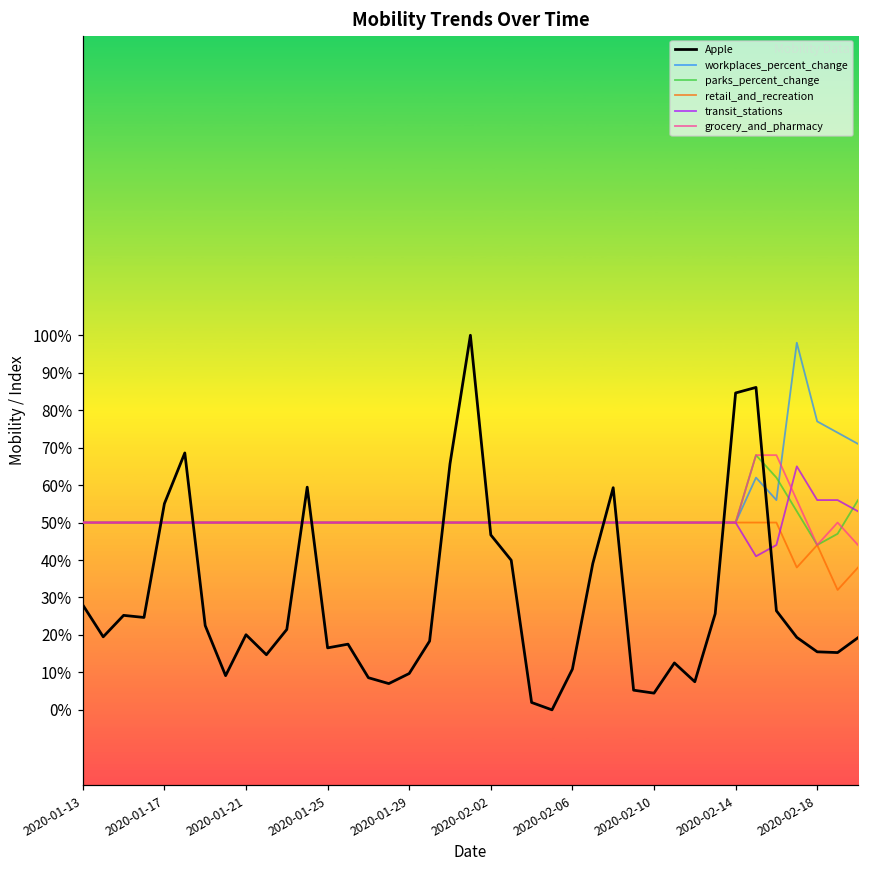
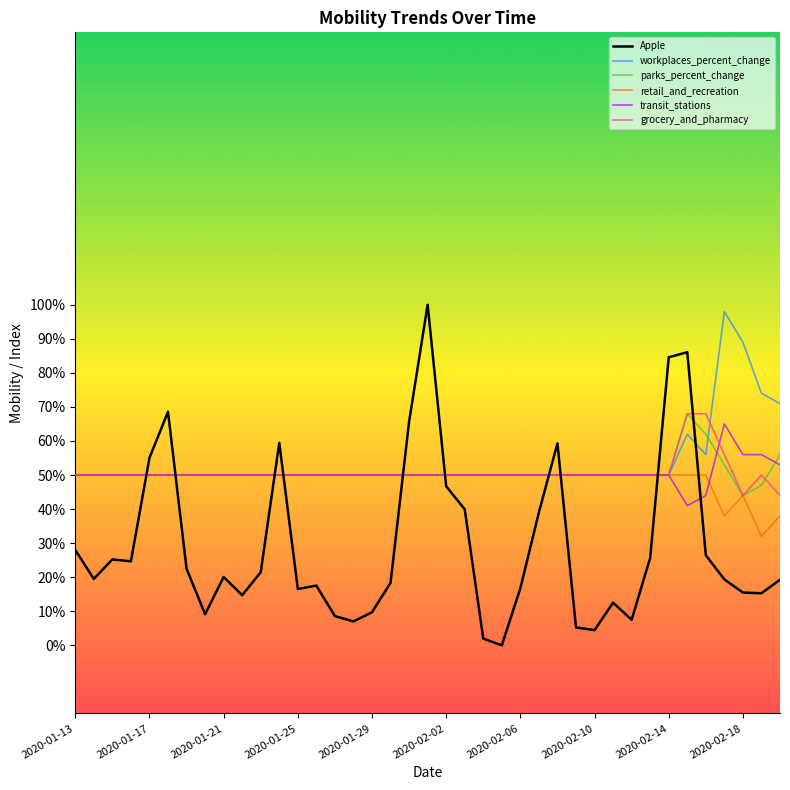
Apple, 2020-02-06: 11% -> 17%
workplaces_percent_change, 2020-02-18: 77% -> 89%
